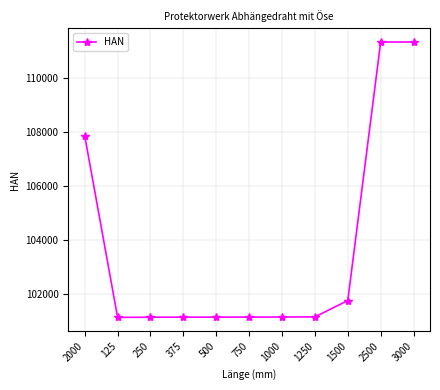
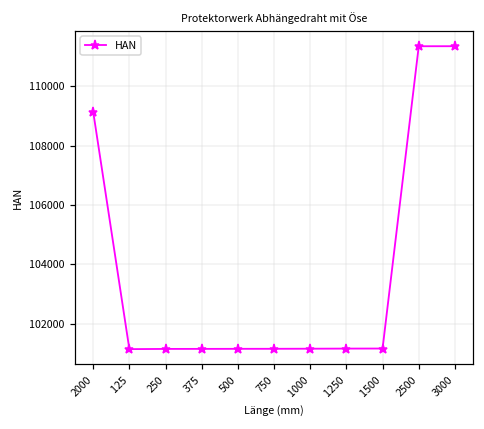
2000: 107900 -> 109100
1500: 101800 -> 101200
